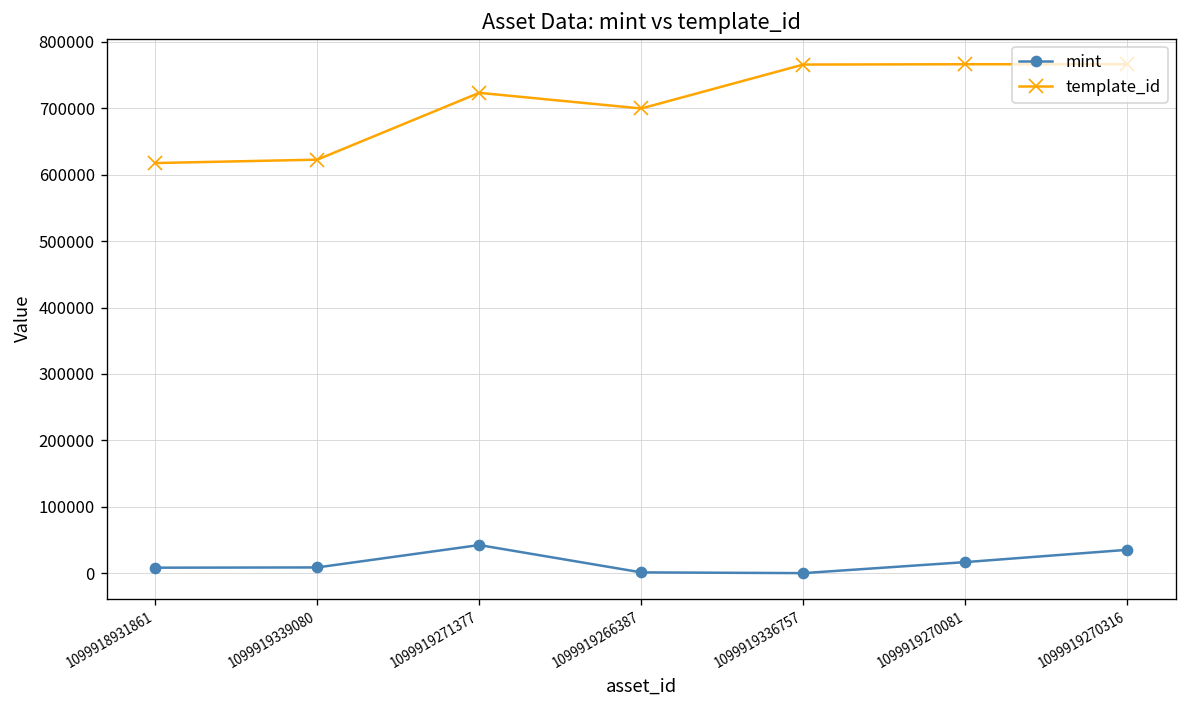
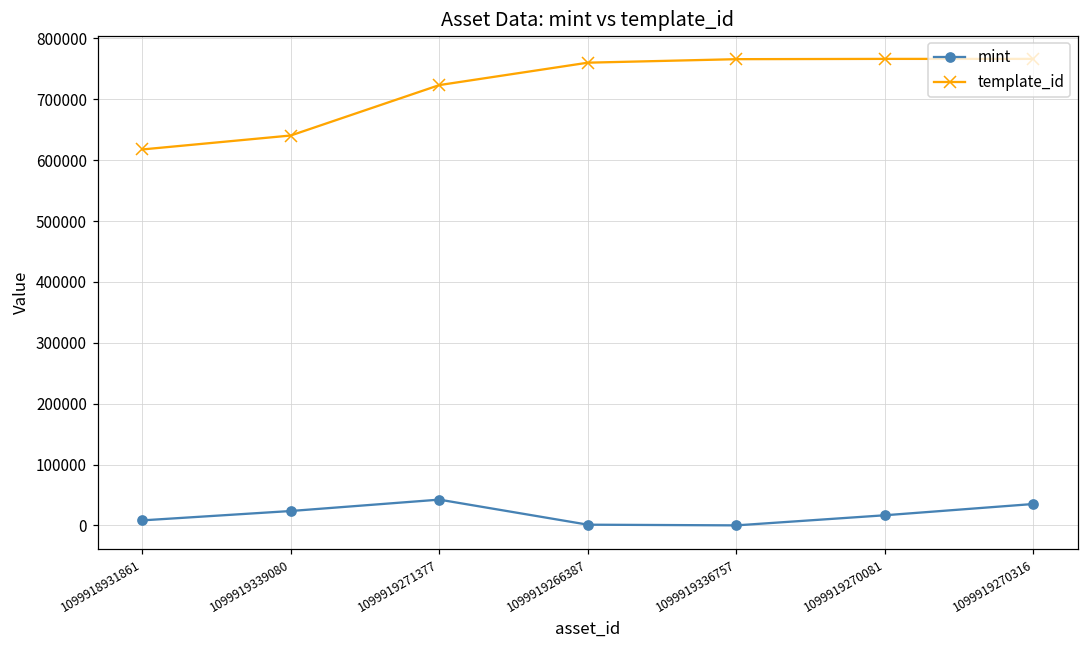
mint, 1099919339080: 10000 -> 20000
template_id, 1099919339080: 620000 -> 640000
template_id, 1099919266387: 700000 -> 760000
